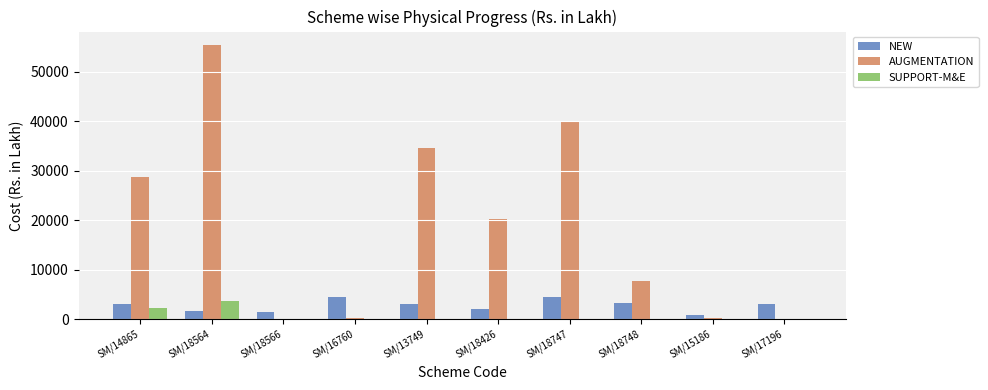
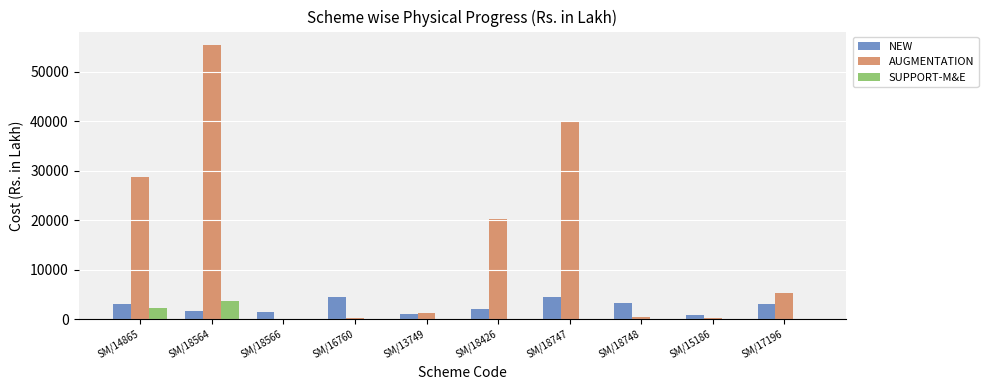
NEW, SM/13749: 3000 -> 1000
AUGMENTATION, SM/13749: 35000 -> 1000
AUGMENTATION, SM/18748: 8000 -> 0
AUGMENTATION, SM/17196: 0 -> 5000
